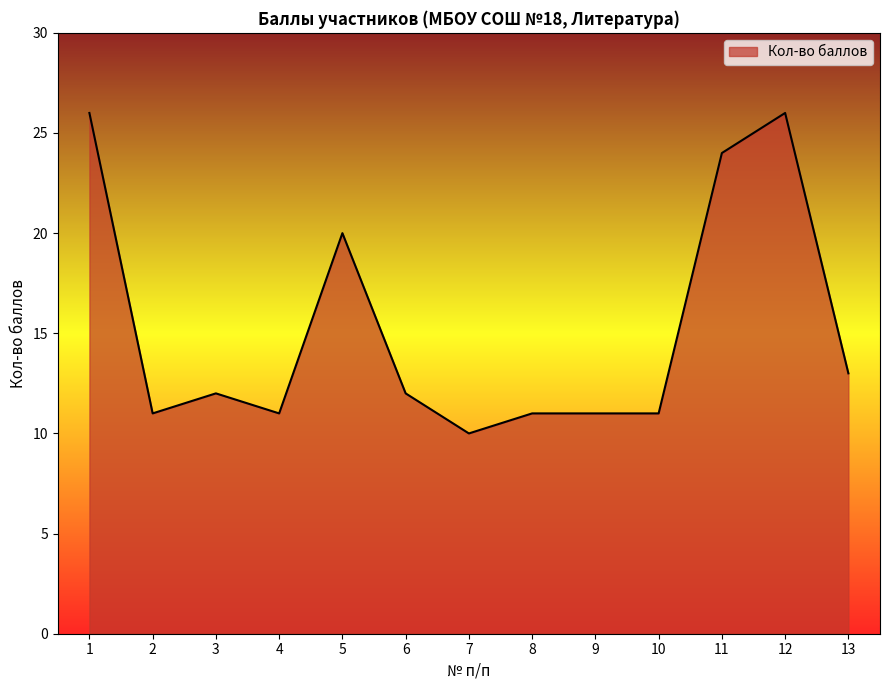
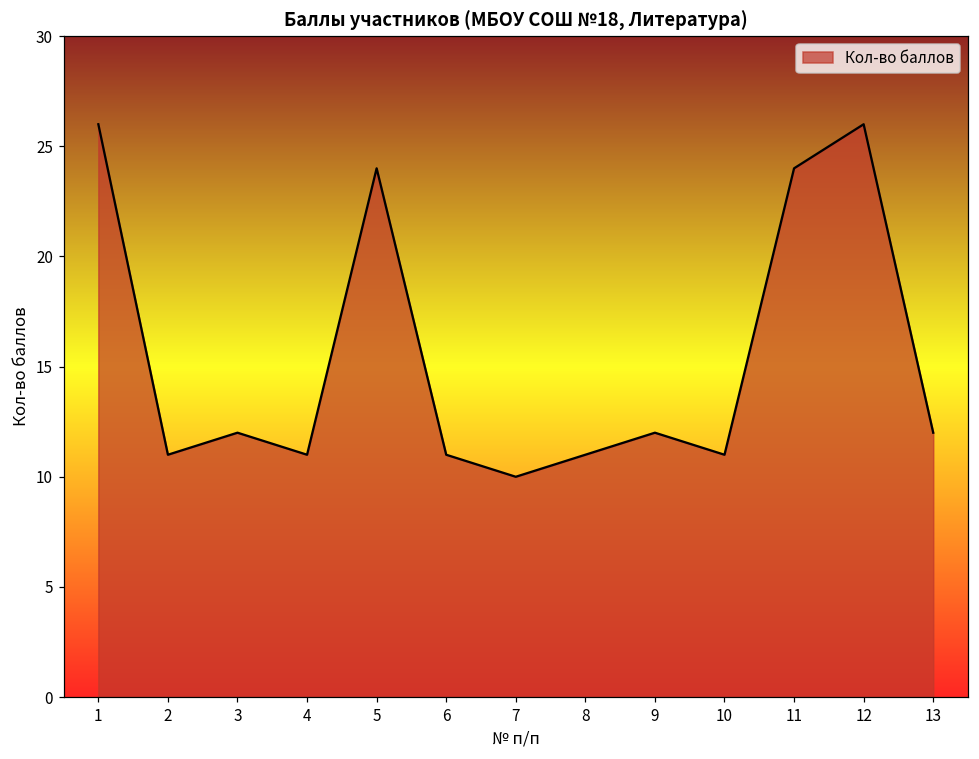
5: 20 -> 24
6: 12 -> 11
9: 11 -> 12
13: 13 -> 12
